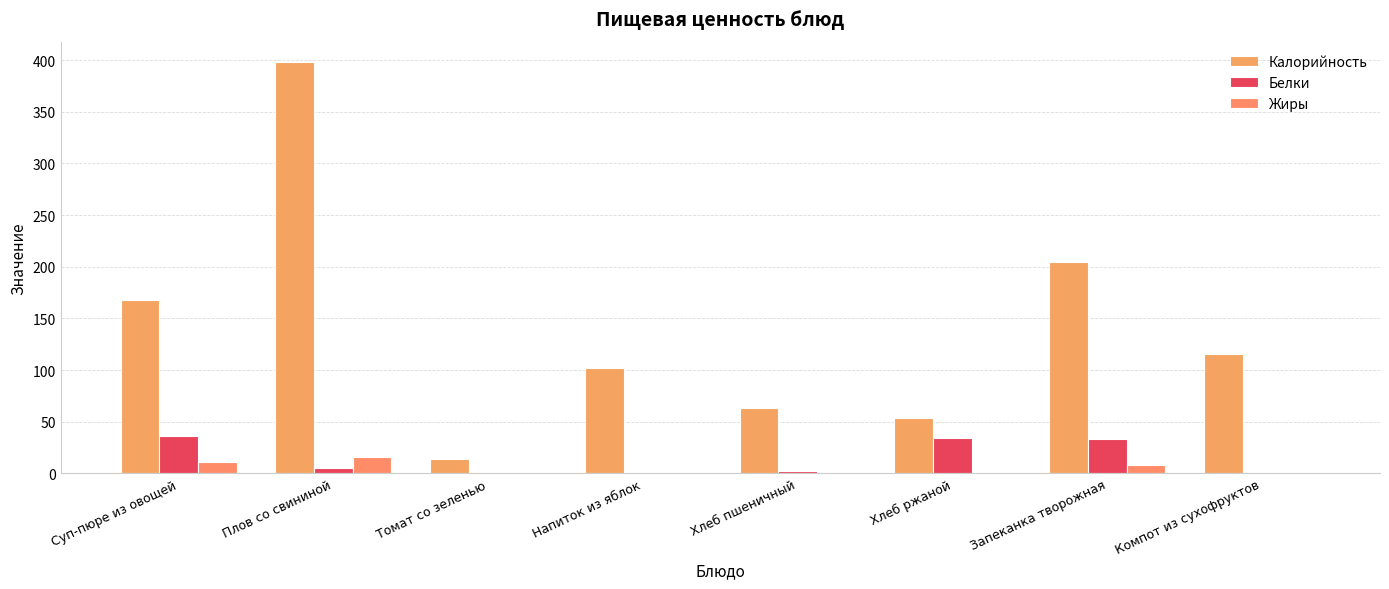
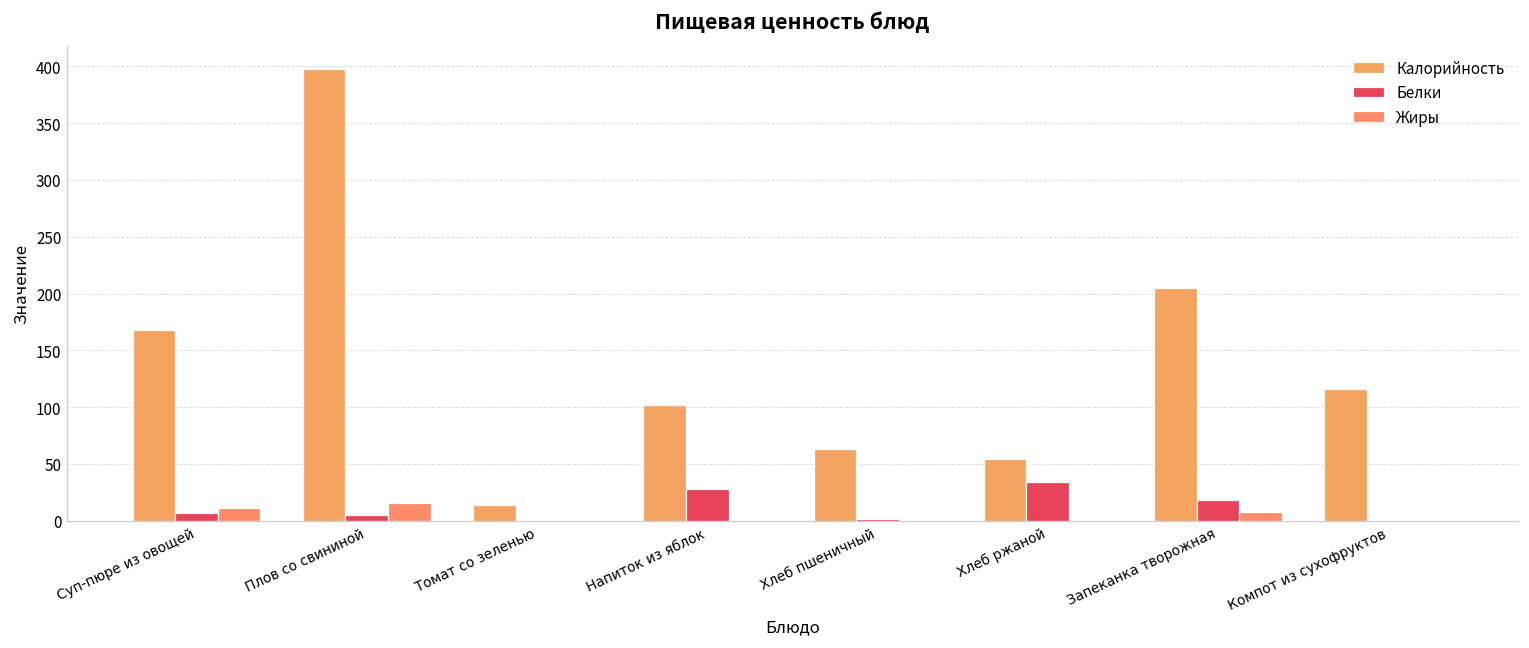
Белки, Суп-пюре из овощей: 36 -> 7
Белки, Напиток из яблок: 0 -> 28
Белки, Запеканка творожная: 33 -> 18
